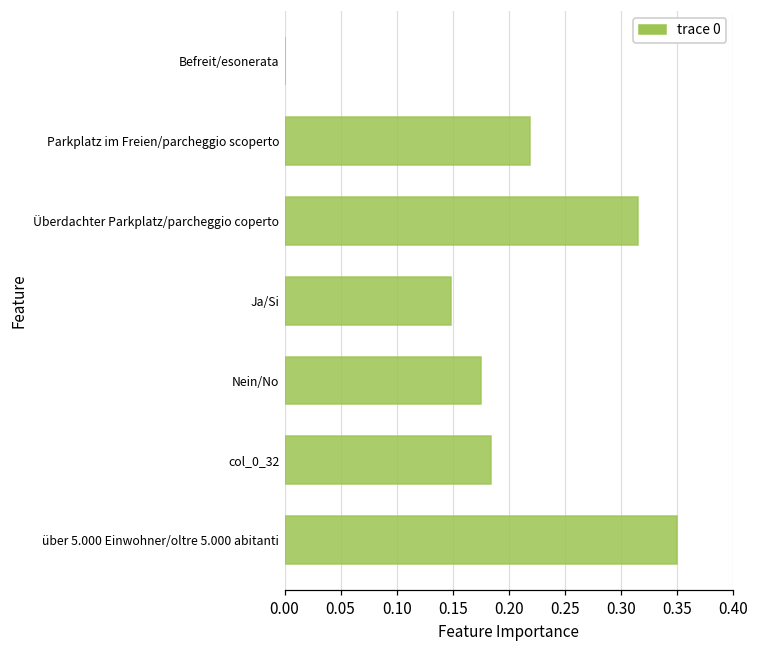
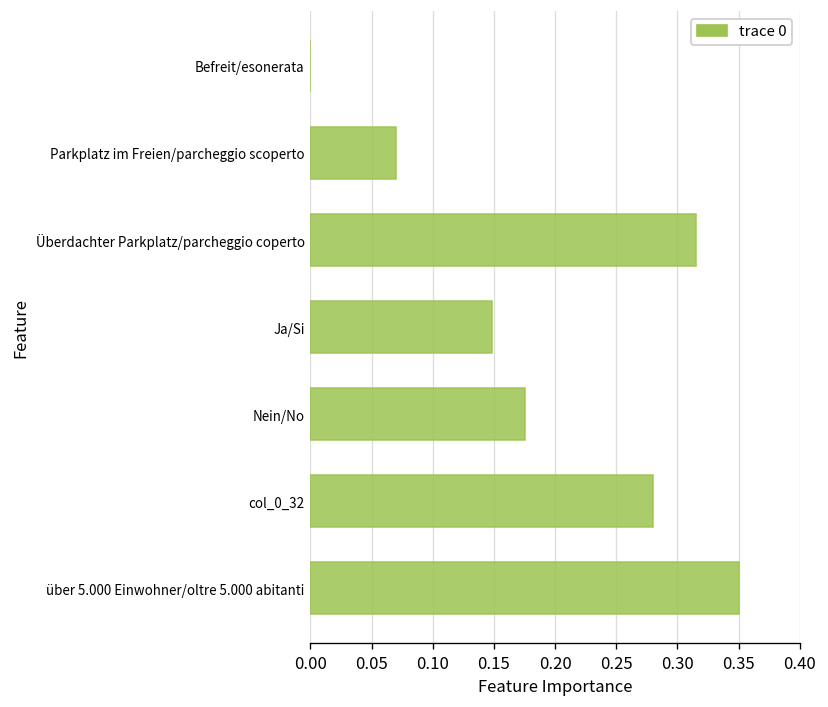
Parkplatz im Freien/parcheggio scoperto: 0.219 -> 0.070
col_0_32: 0.184 -> 0.280
